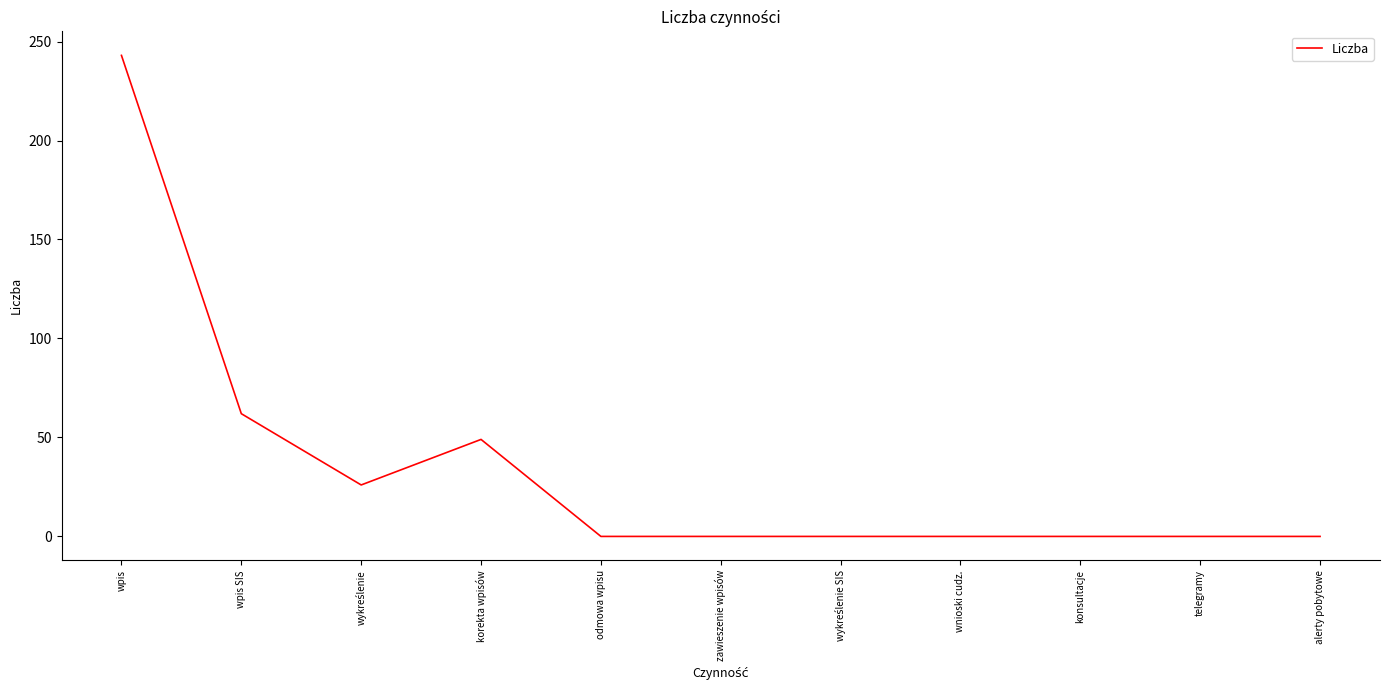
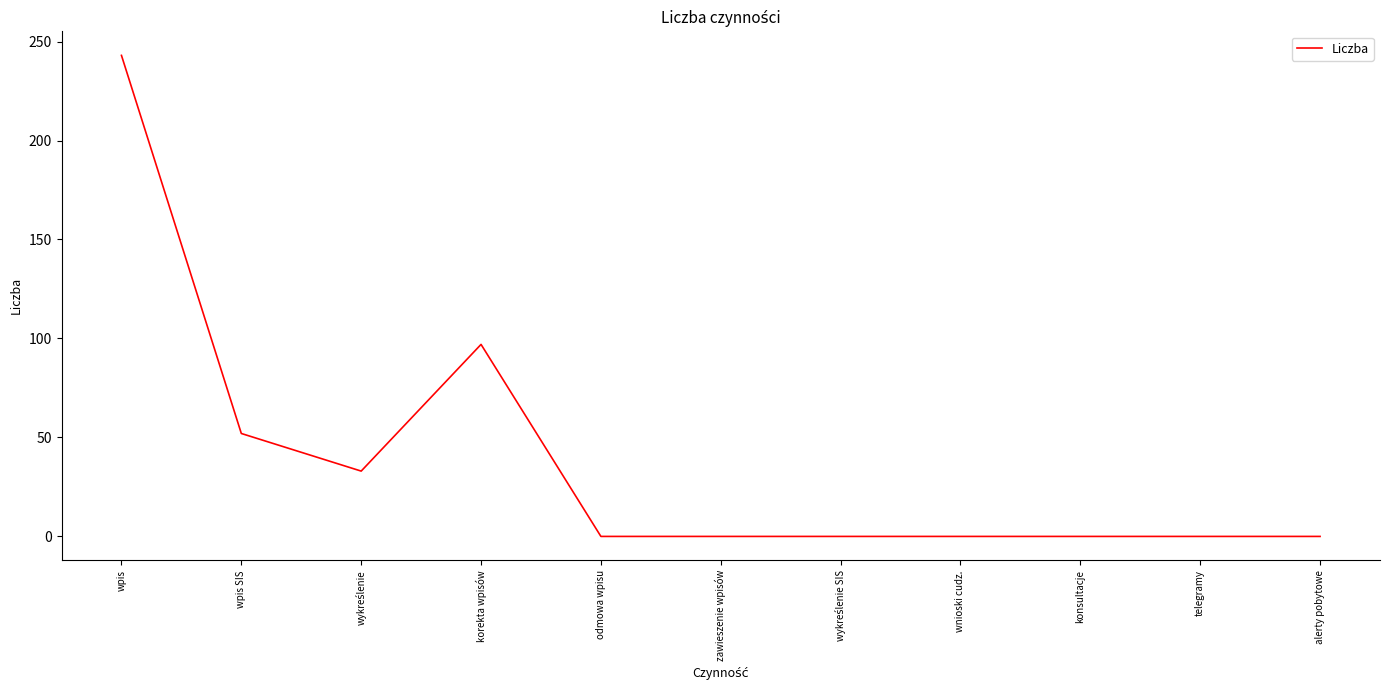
wpis SIS: 62 -> 52
wykreślenie: 26 -> 33
korekta wpisów: 49 -> 97
